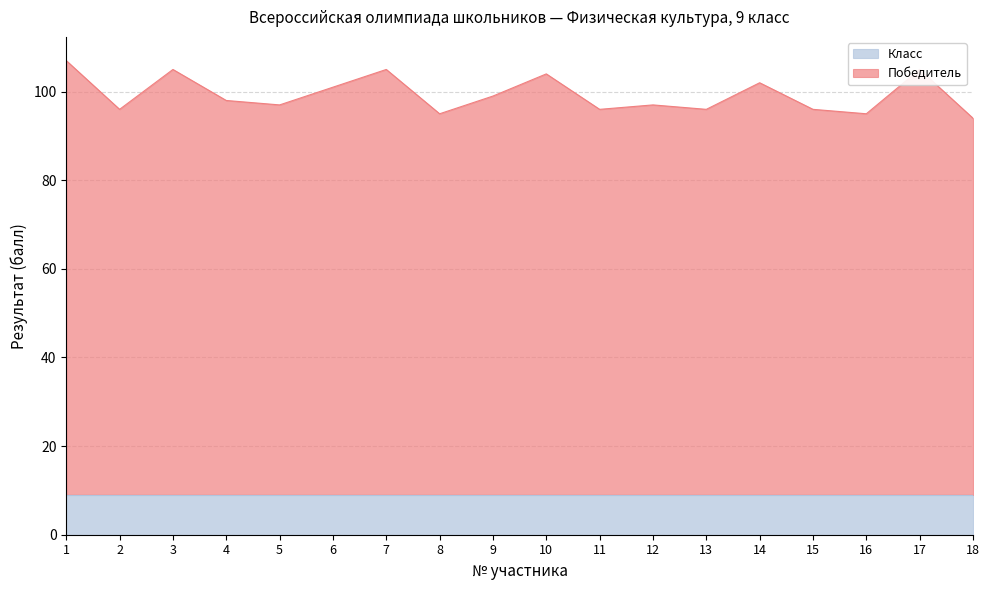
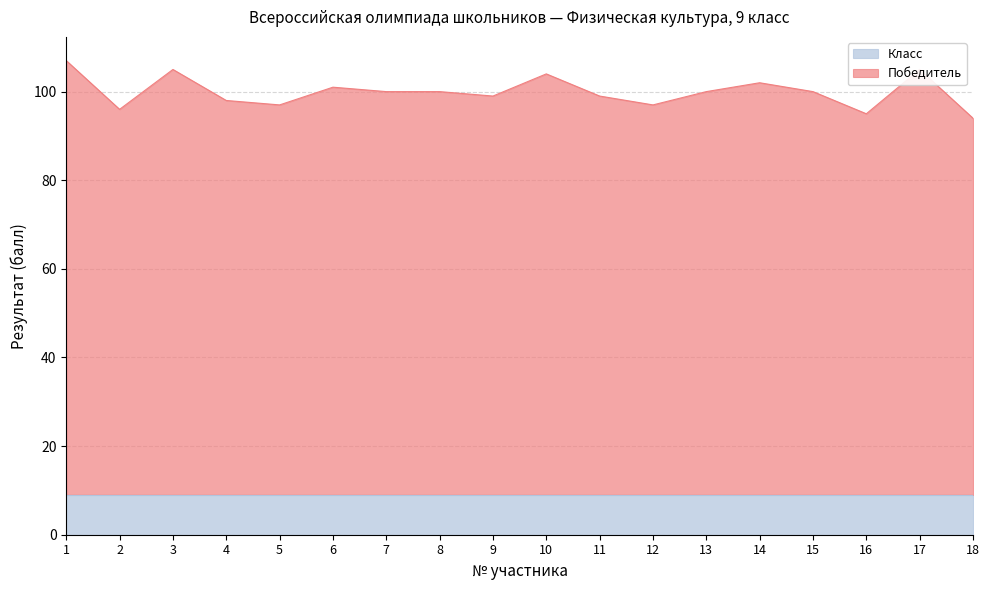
Победитель, 7: 105 -> 100
Победитель, 8: 95 -> 100
Победитель, 11: 96 -> 99
Победитель, 13: 96 -> 100
Победитель, 15: 96 -> 100
